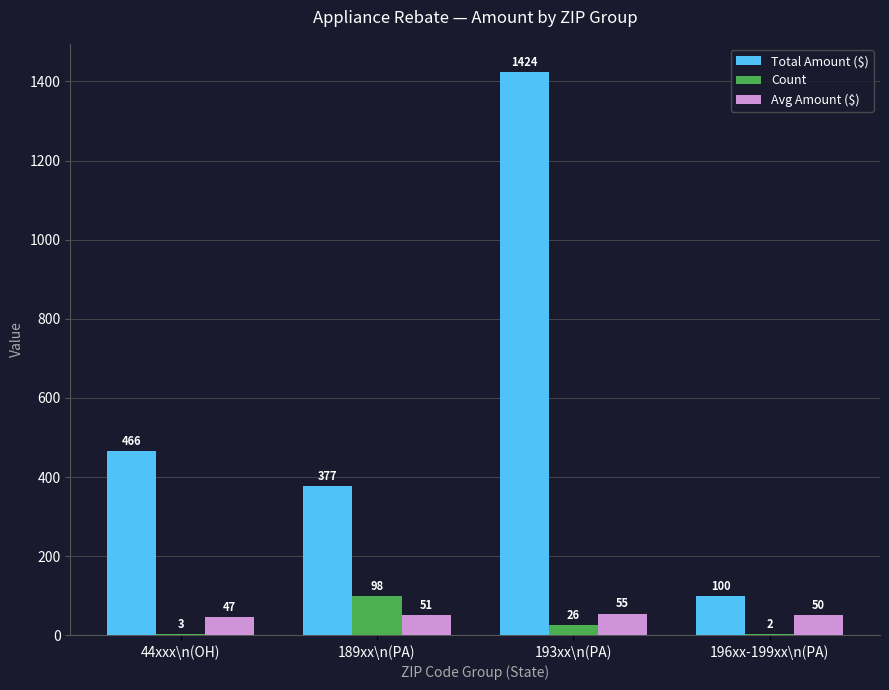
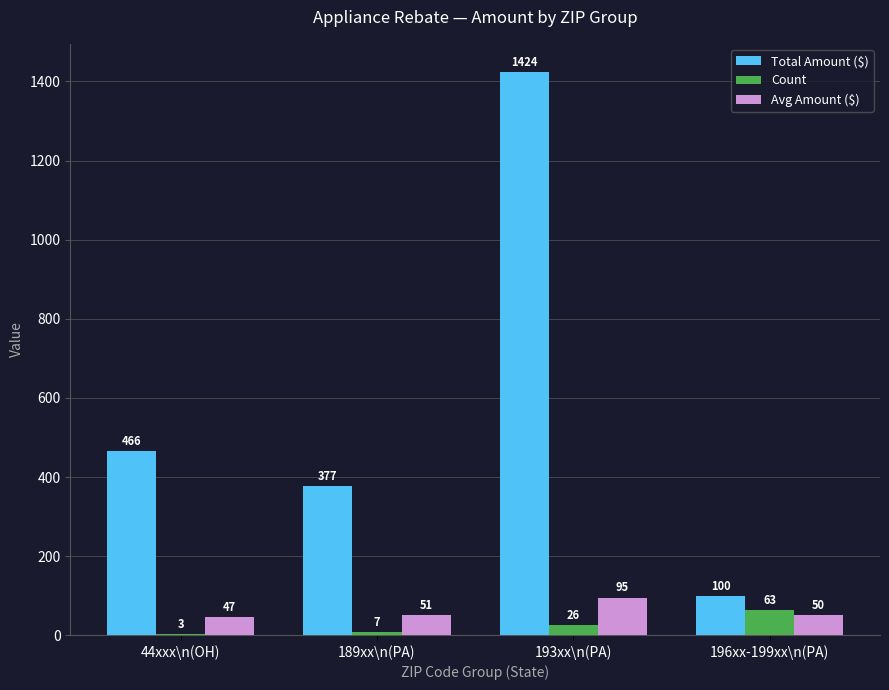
Count, 189xx\n(PA): 98 -> 7
Avg Amount ($), 193xx\n(PA): 55 -> 95
Count, 196xx-199xx\n(PA): 2 -> 63
